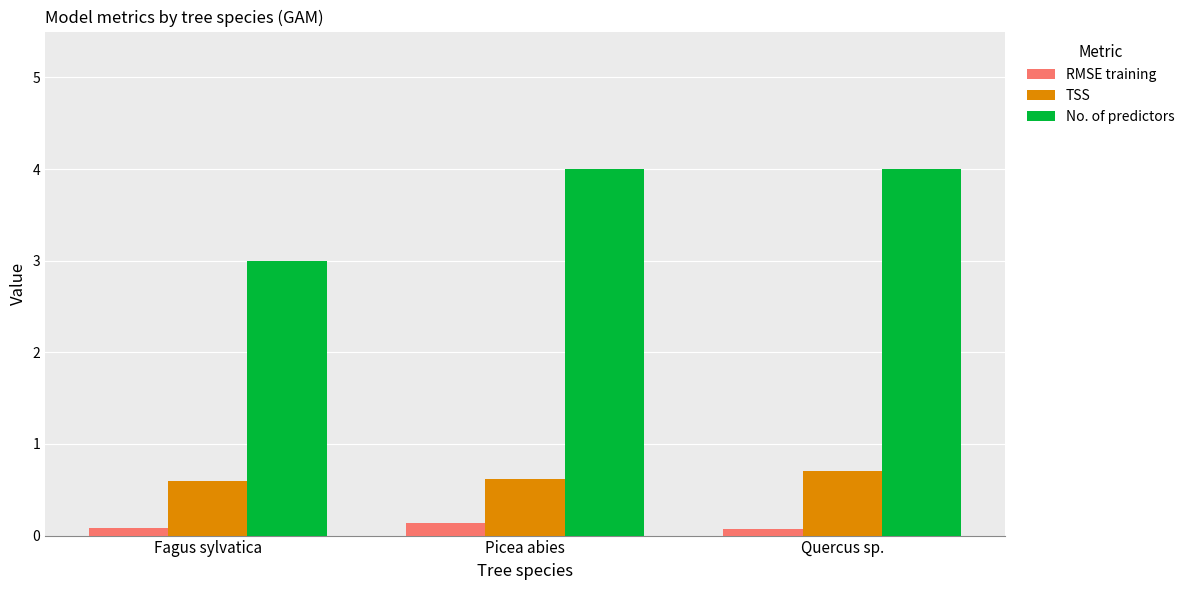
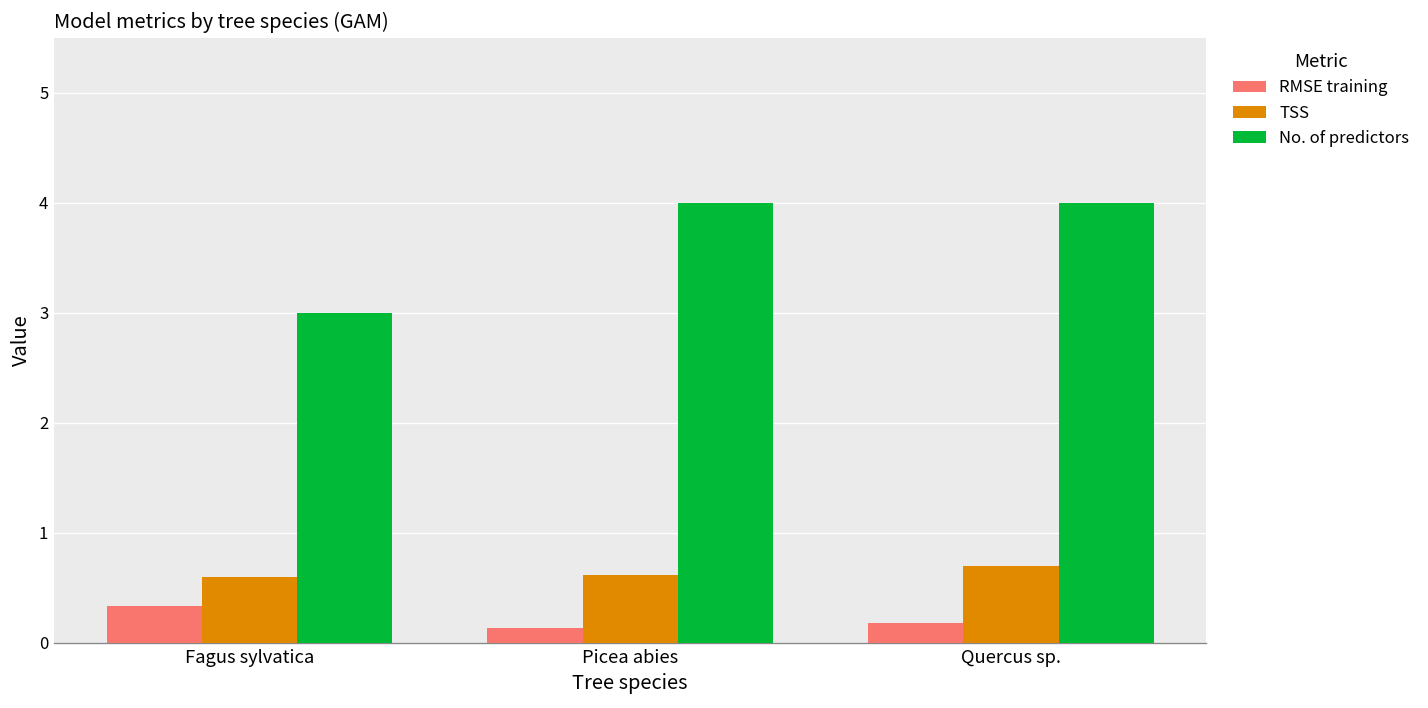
RMSE training, Fagus sylvatica: 0.1 -> 0.3
RMSE training, Quercus sp.: 0.1 -> 0.2
